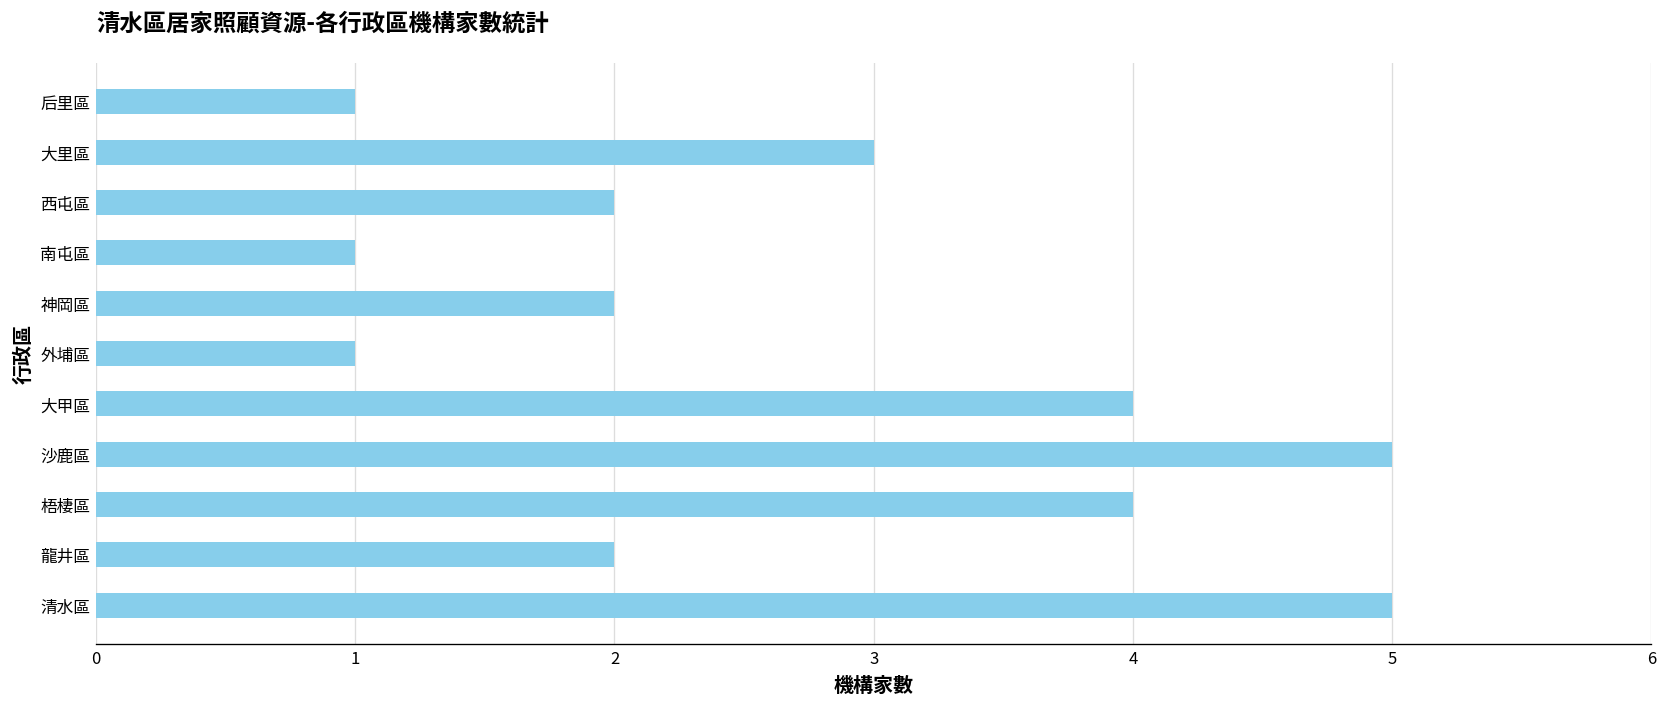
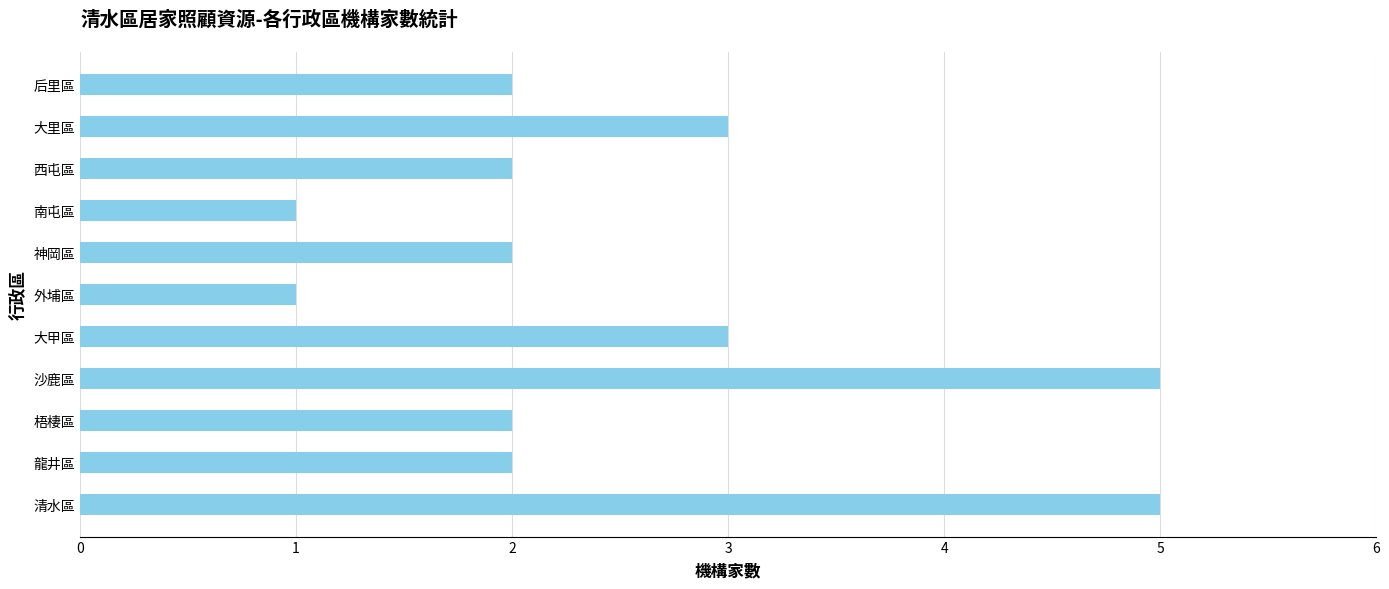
后里區: 1 -> 2
大甲區: 4 -> 3
梧棲區: 4 -> 2
